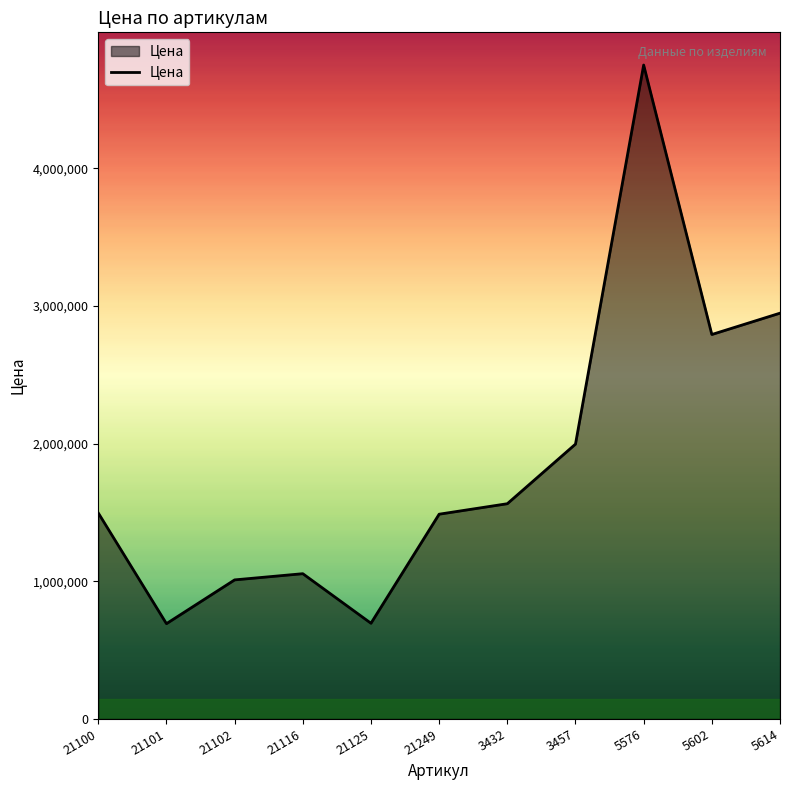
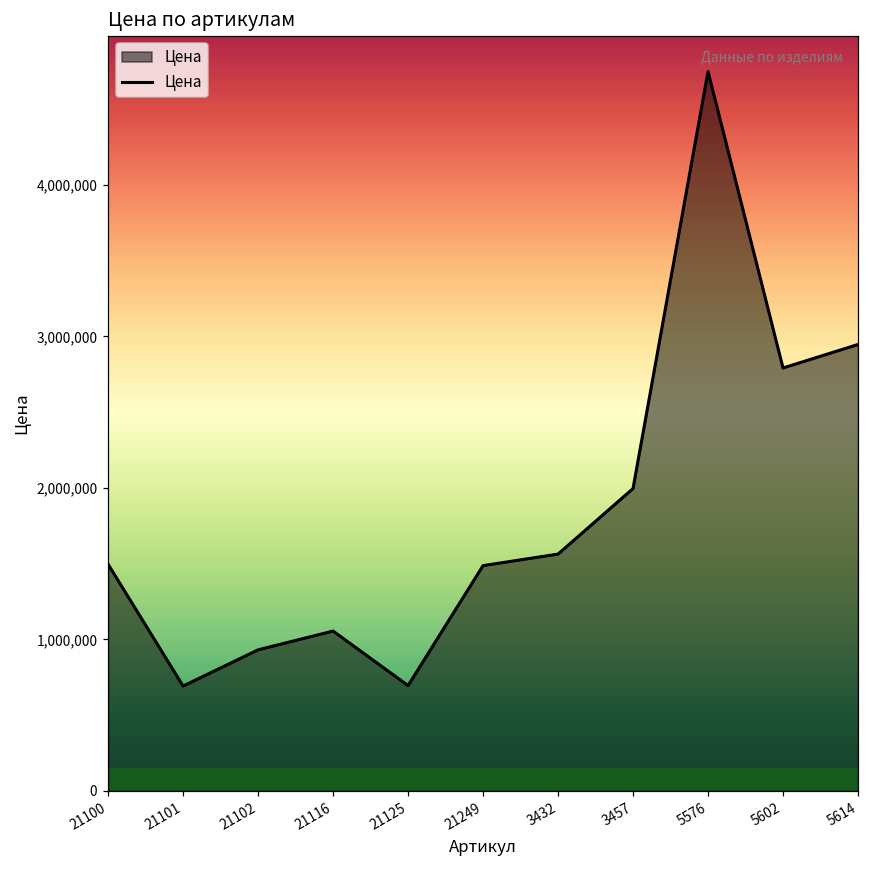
21102: 1,010,000 -> 930,000
